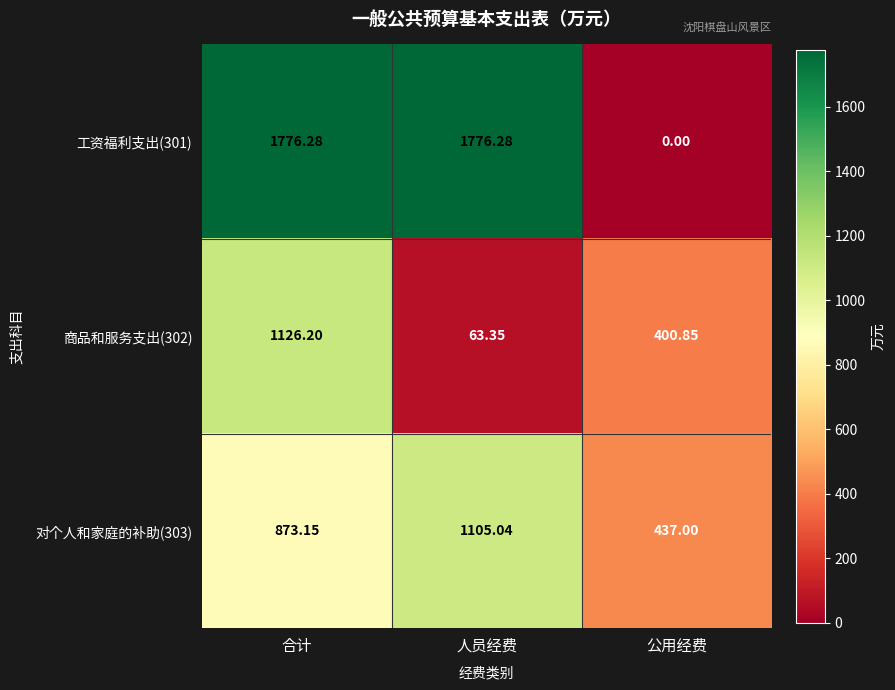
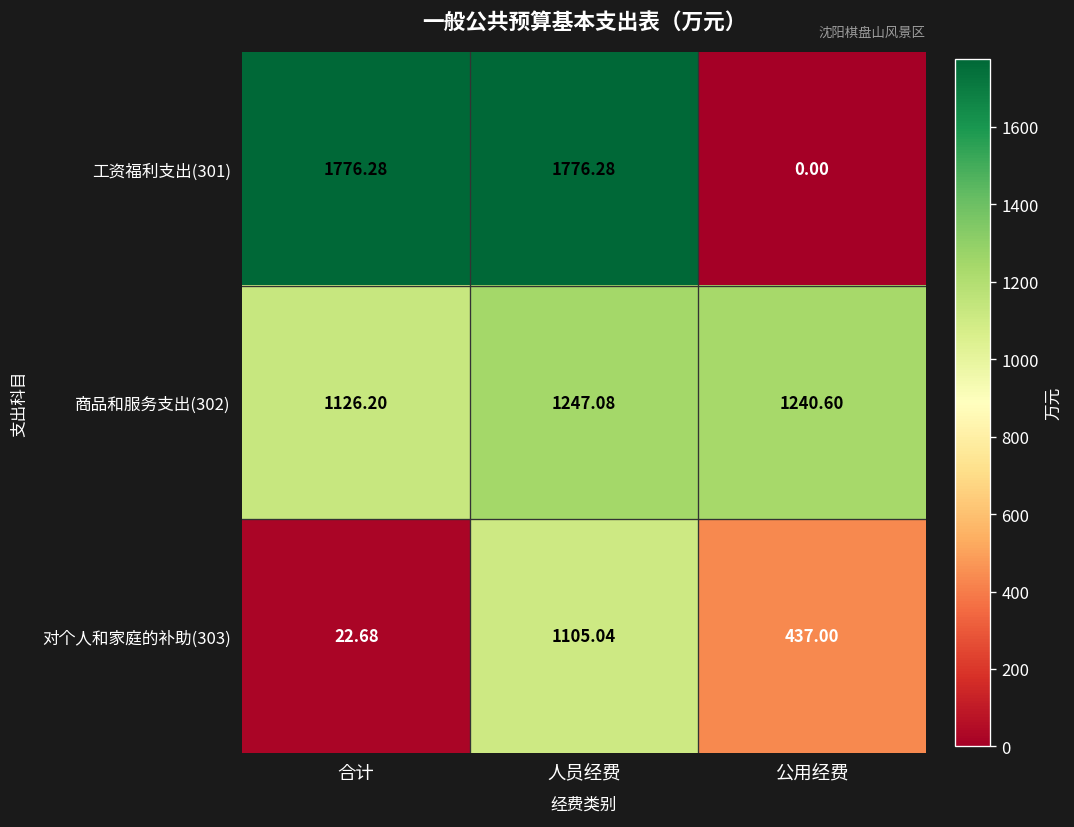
商品和服务支出(302), 人员经费: 63.35 -> 1247.08
商品和服务支出(302), 公用经费: 400.85 -> 1240.60
对个人和家庭的补助(303), 合计: 873.15 -> 22.68
